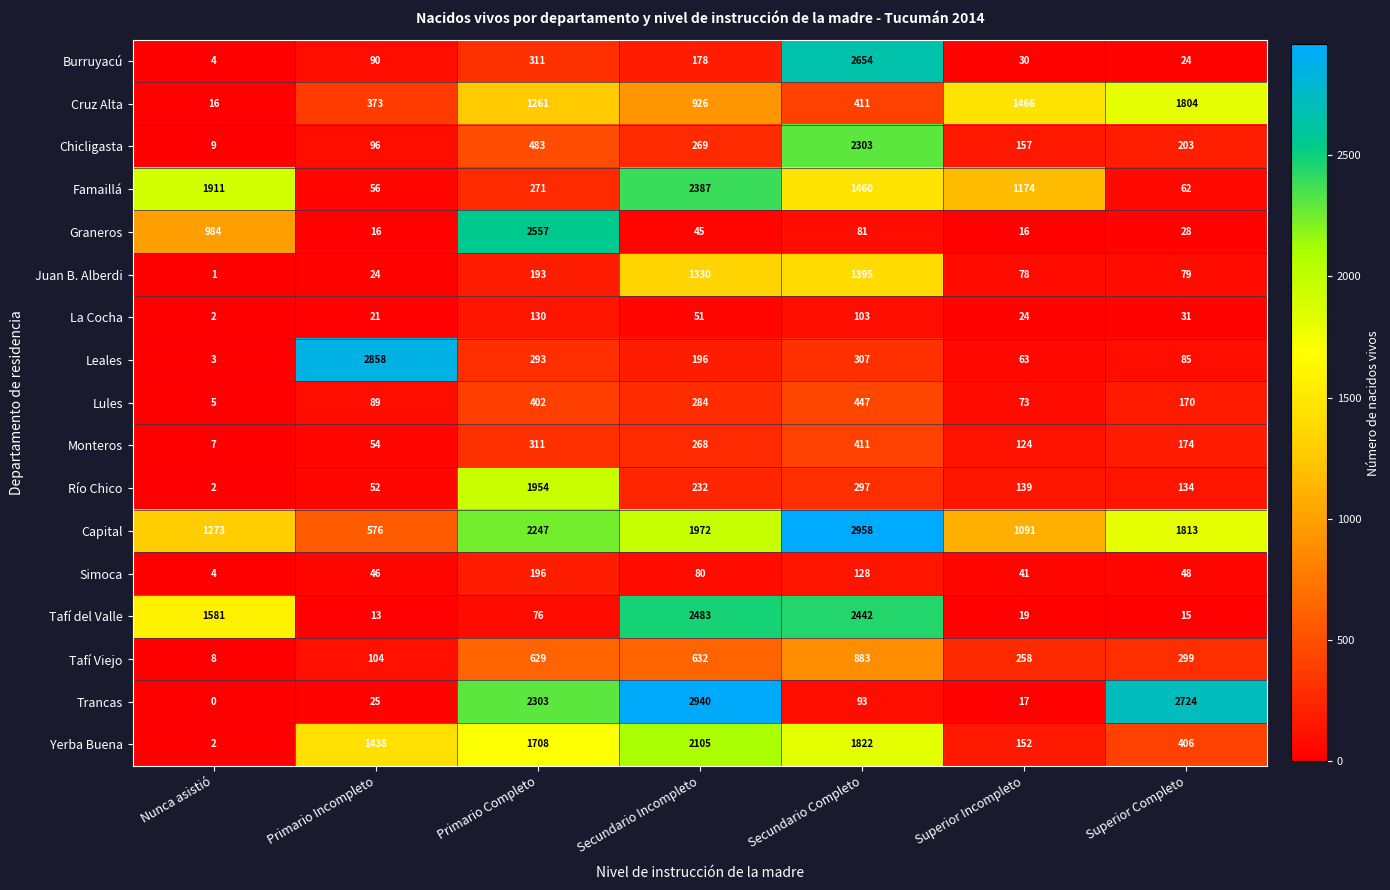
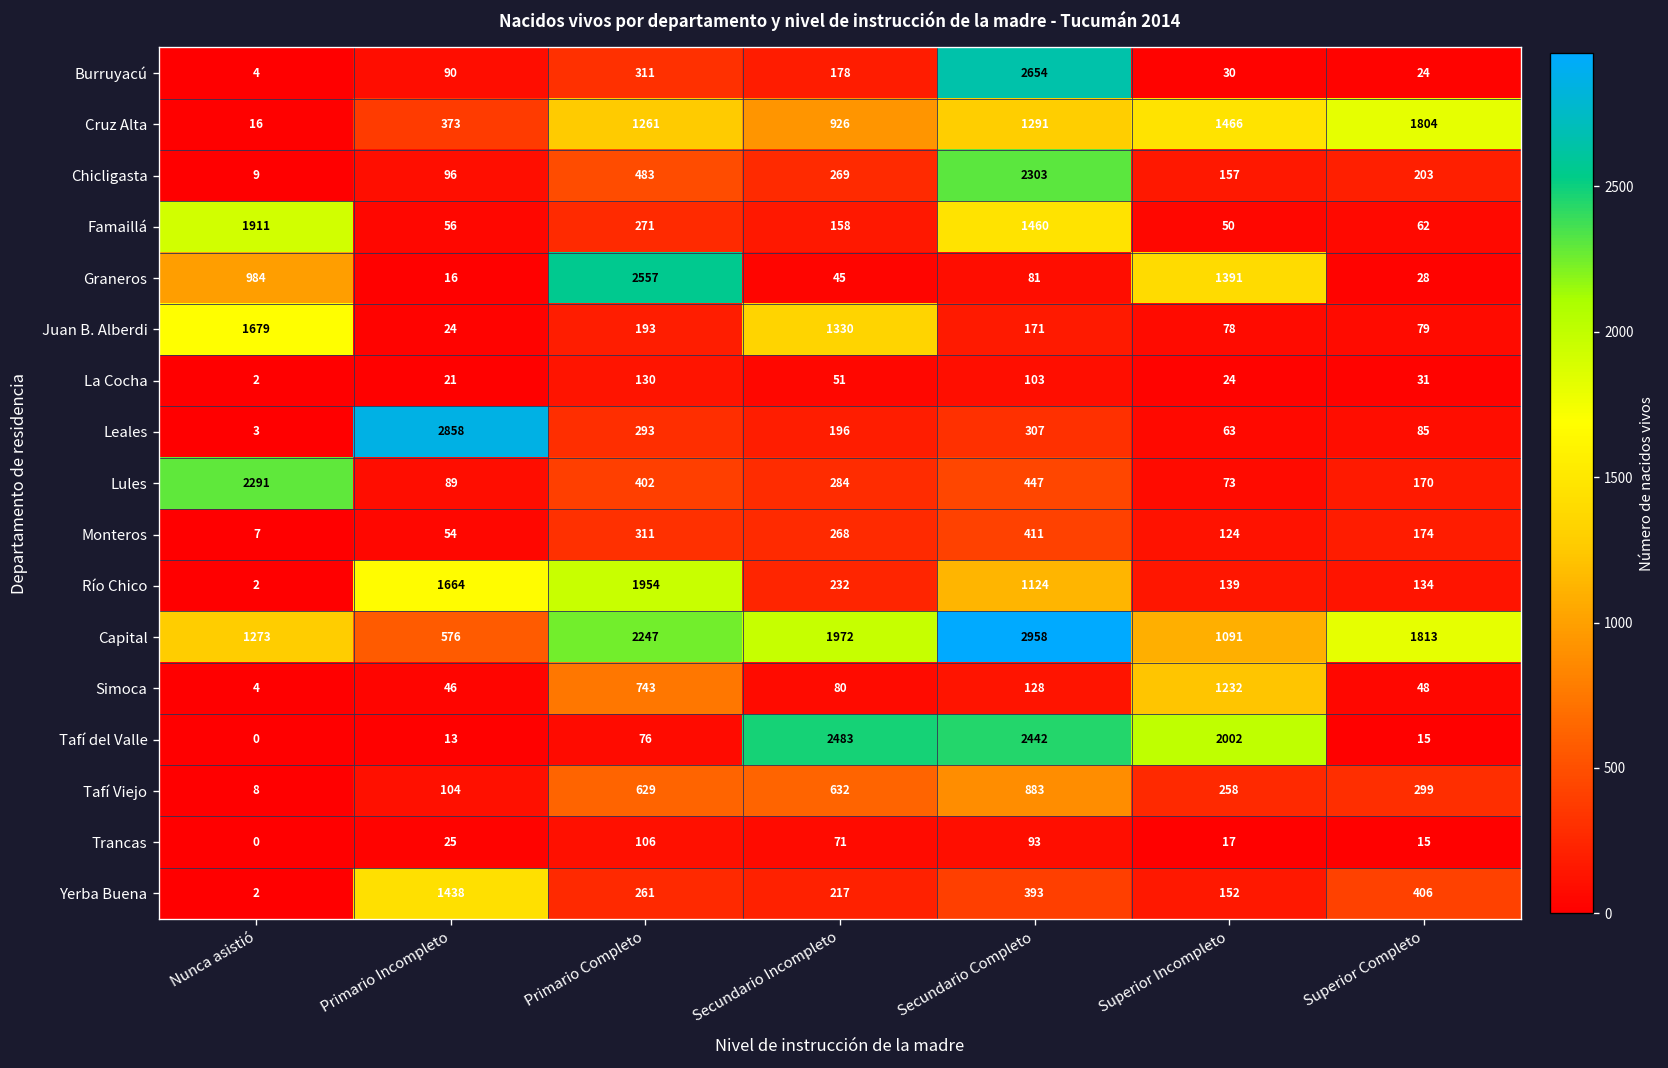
Cruz Alta, Secundario Completo: 411 -> 1291
Famaillá, Secundario Incompleto: 2387 -> 158
Famaillá, Superior Incompleto: 1174 -> 50
Graneros, Superior Incompleto: 16 -> 1391
Juan B. Alberdi, Nunca asistió: 1 -> 1679
Juan B. Alberdi, Secundario Completo: 1395 -> 171
Lules, Nunca asistió: 5 -> 2291
Río Chico, Primario Incompleto: 52 -> 1664
Río Chico, Secundario Completo: 297 -> 1124
Simoca, Primario Completo: 196 -> 743
Simoca, Superior Incompleto: 41 -> 1232
Tafí del Valle, Nunca asistió: 1581 -> 0
Tafí del Valle, Superior Incompleto: 19 -> 2002
Trancas, Primario Completo: 2303 -> 106
Trancas, Secundario Incompleto: 2940 -> 71
Trancas, Superior Completo: 2724 -> 15
Yerba Buena, Primario Completo: 1708 -> 261
Yerba Buena, Secundario Incompleto: 2105 -> 217
Yerba Buena, Secundario Completo: 1822 -> 393
